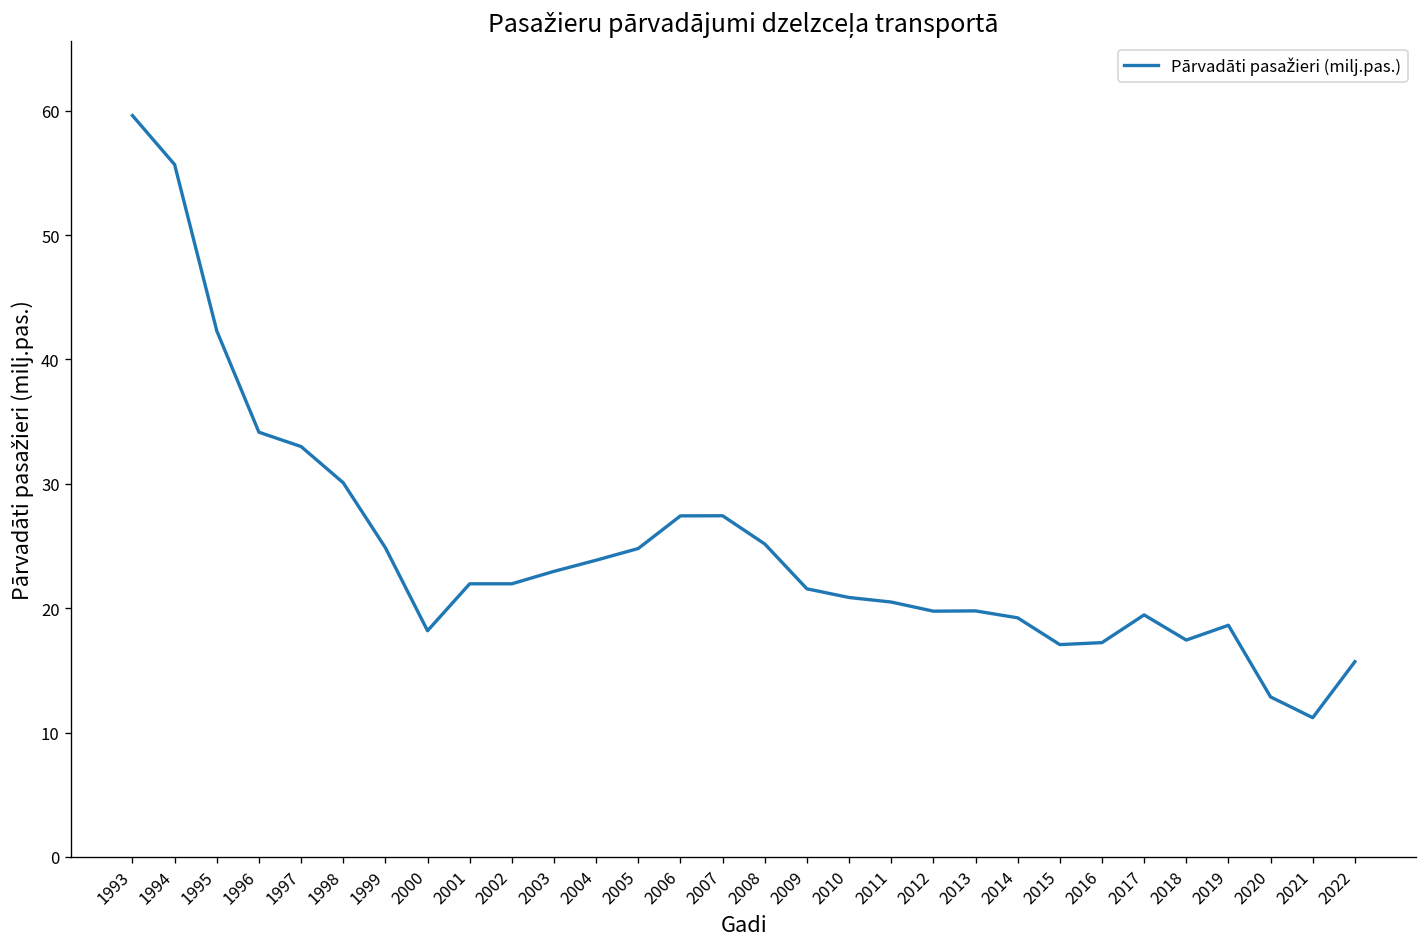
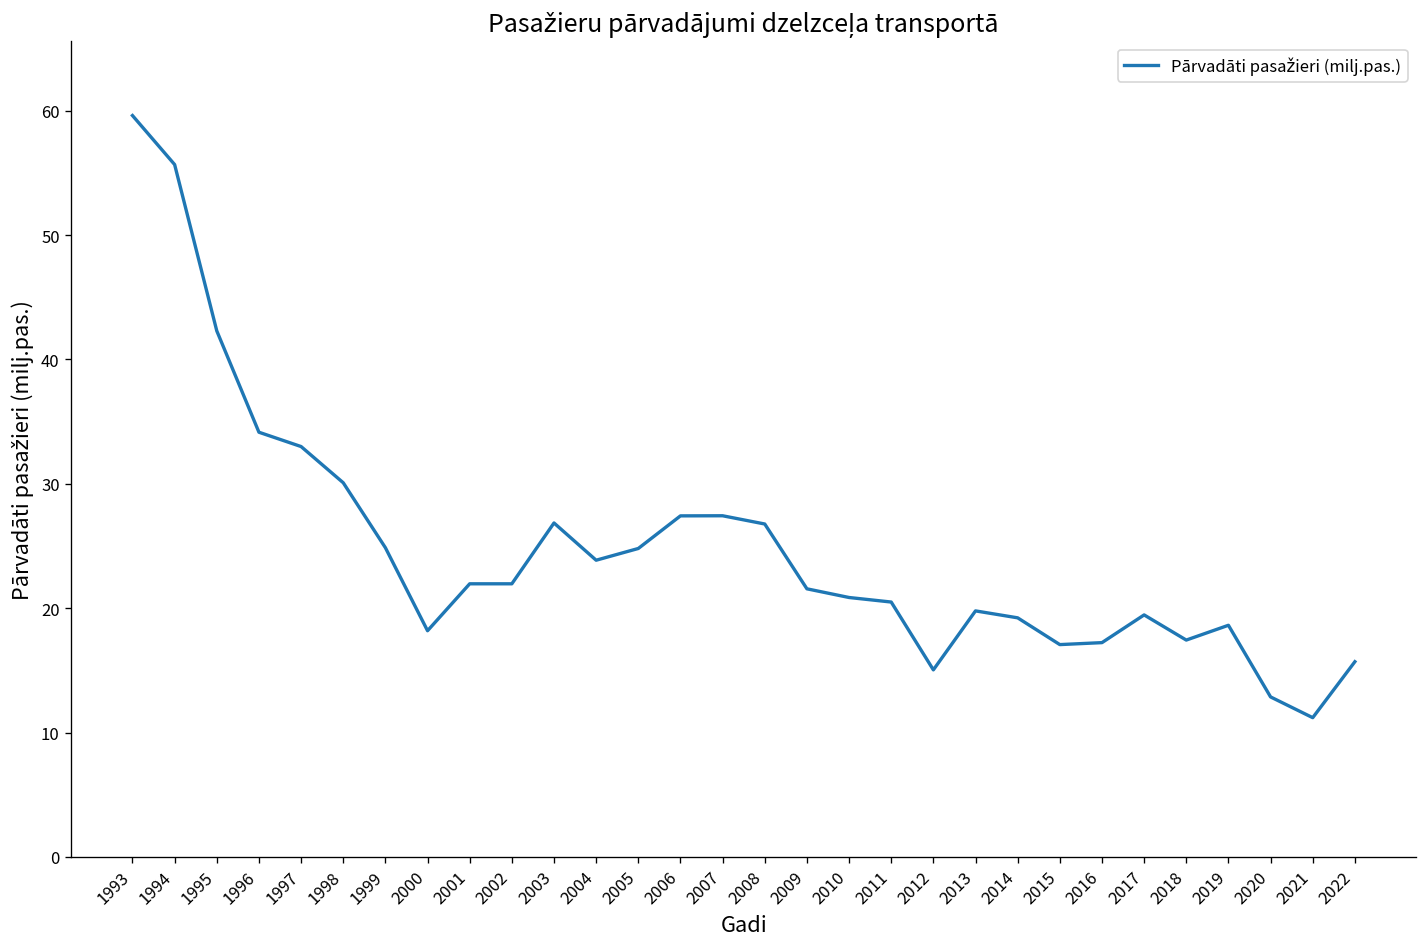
2003: 23.0 -> 26.9
2008: 25.2 -> 26.8
2012: 19.8 -> 15.0
